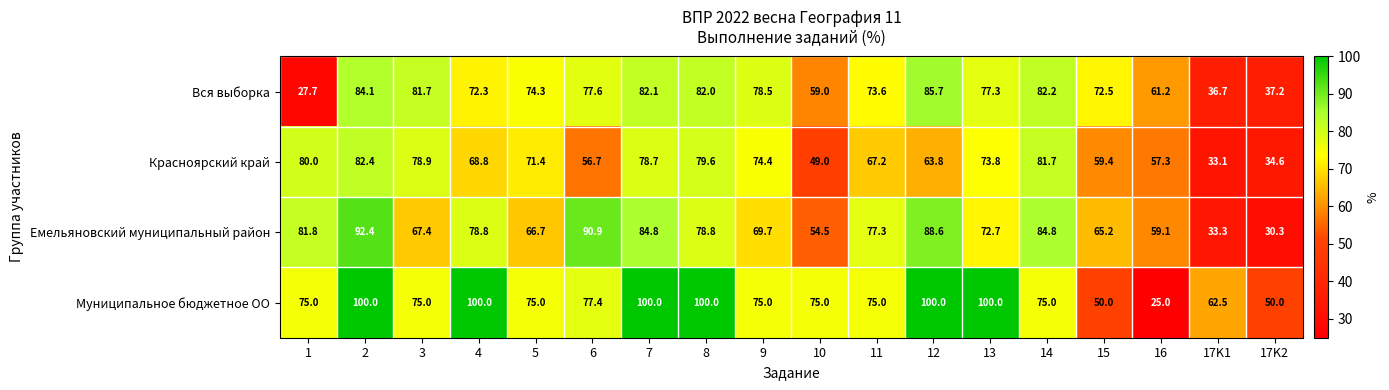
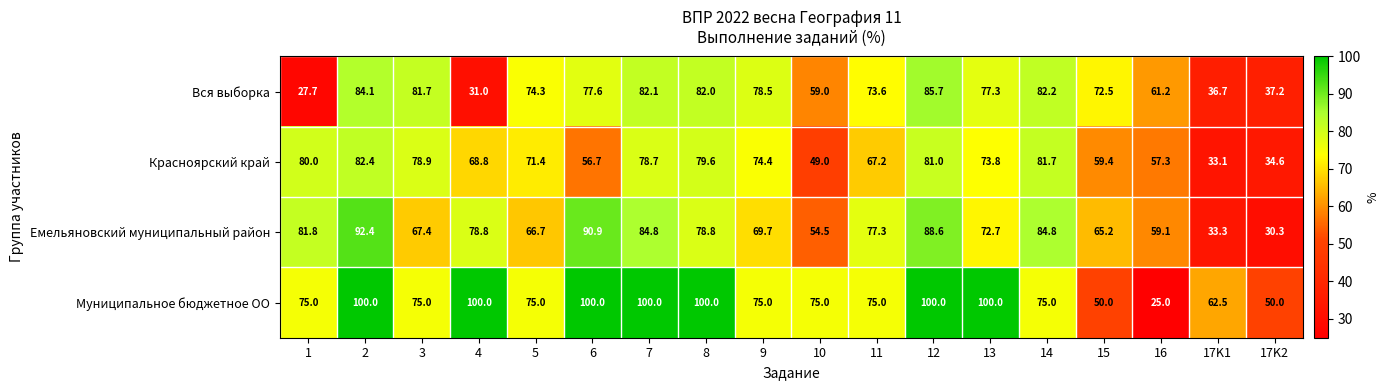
Вся выборка, 4: 72.3 -> 31.0
Красноярский край, 12: 63.8 -> 81.0
Муниципальное бюджетное ОО, 6: 77.4 -> 100.0
